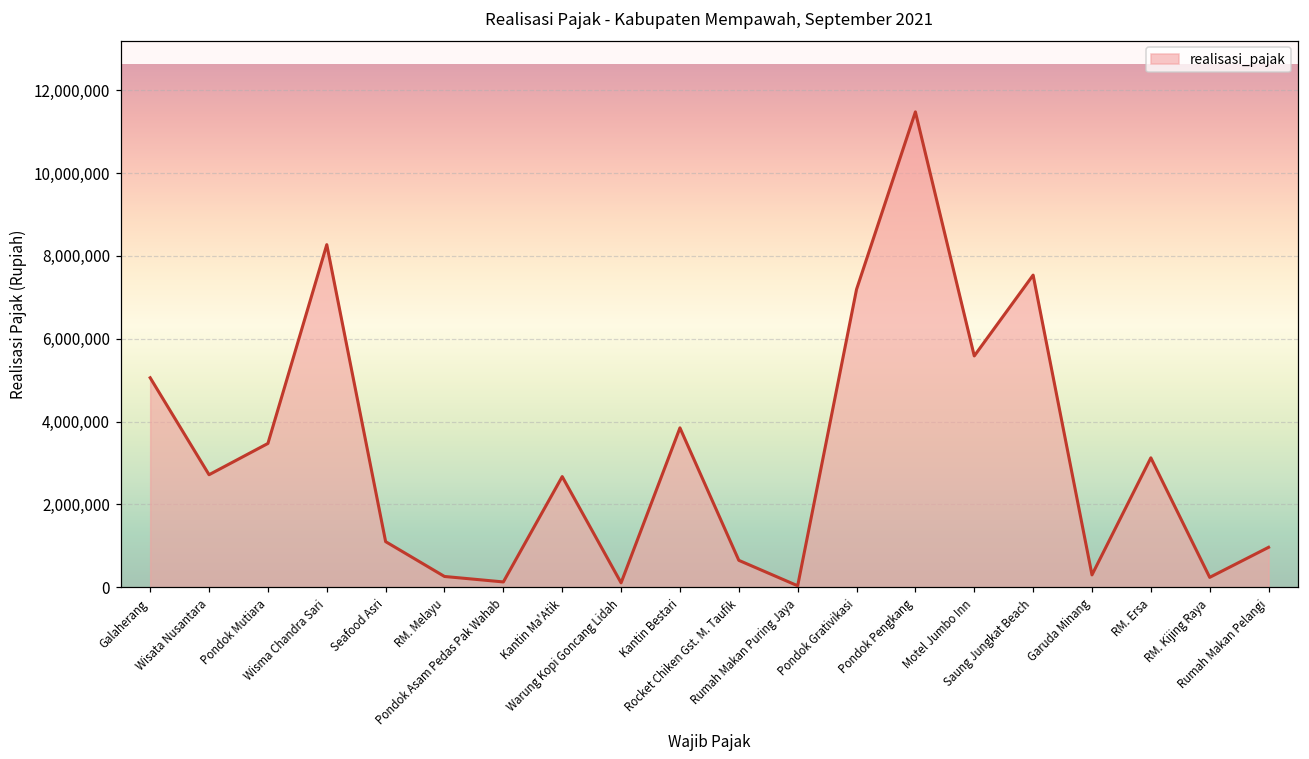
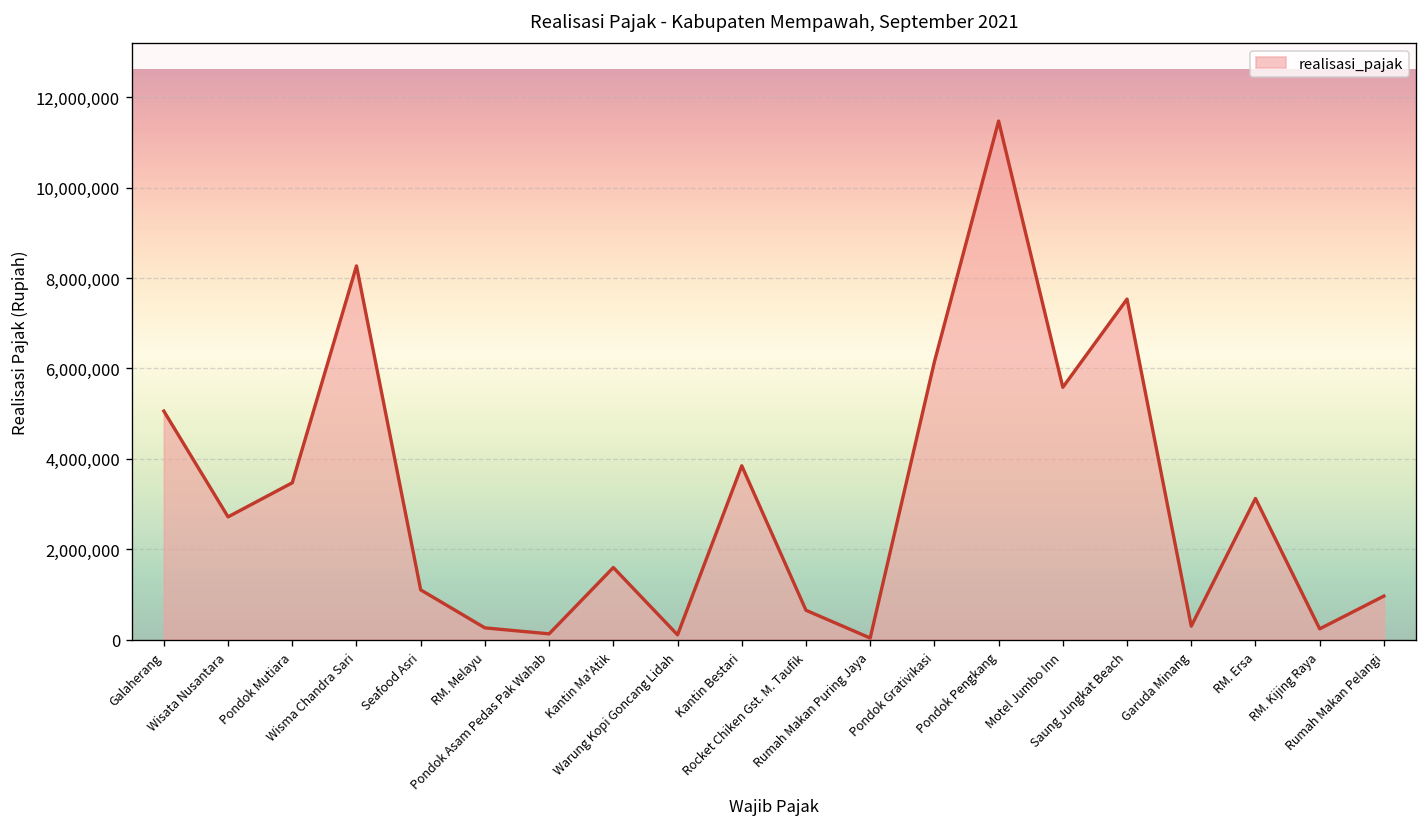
Kantin Ma'Atik: 2,700,000 -> 1,600,000
Pondok Grativikasi: 7,200,000 -> 6,100,000
